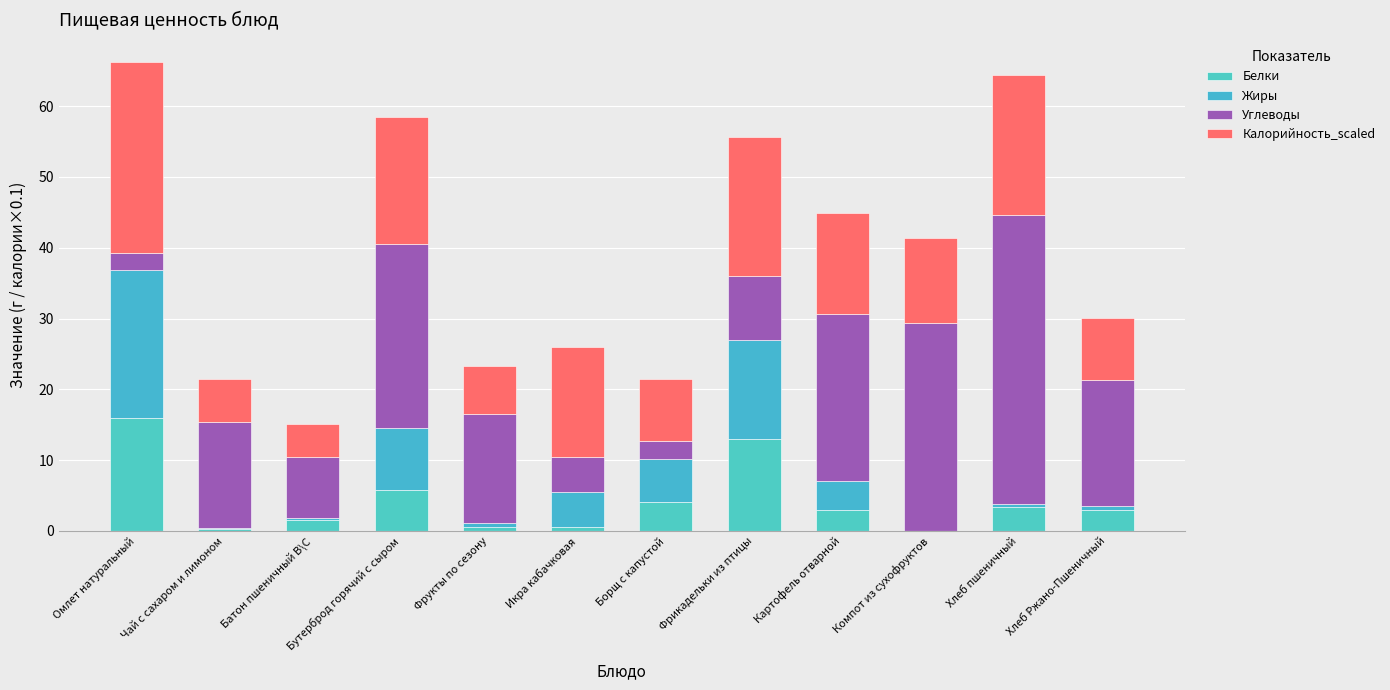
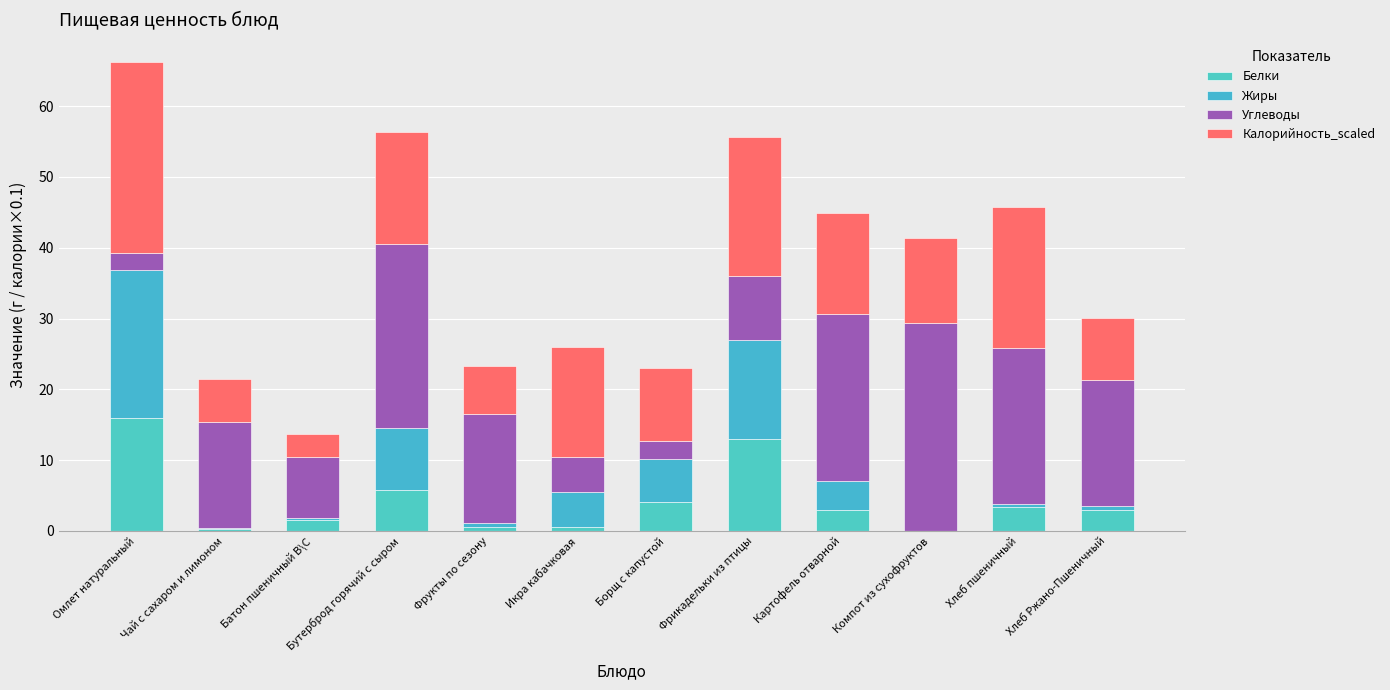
Калорийность_scaled, Батон пшеничный В\С: 5 -> 3
Калорийность_scaled, Бутерброд горячий с сыром: 18 -> 16
Калорийность_scaled, Борщ с капустой: 9 -> 10
Углеводы, Хлеб пшеничный: 41 -> 22
